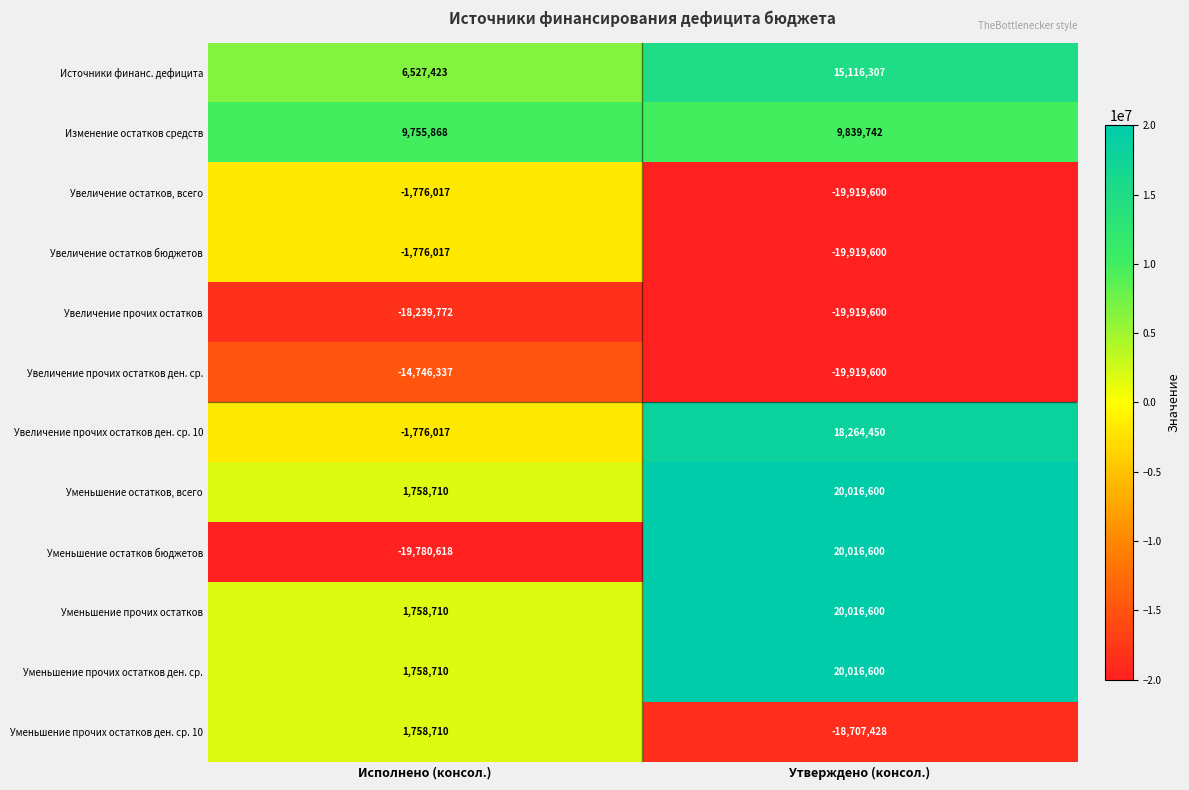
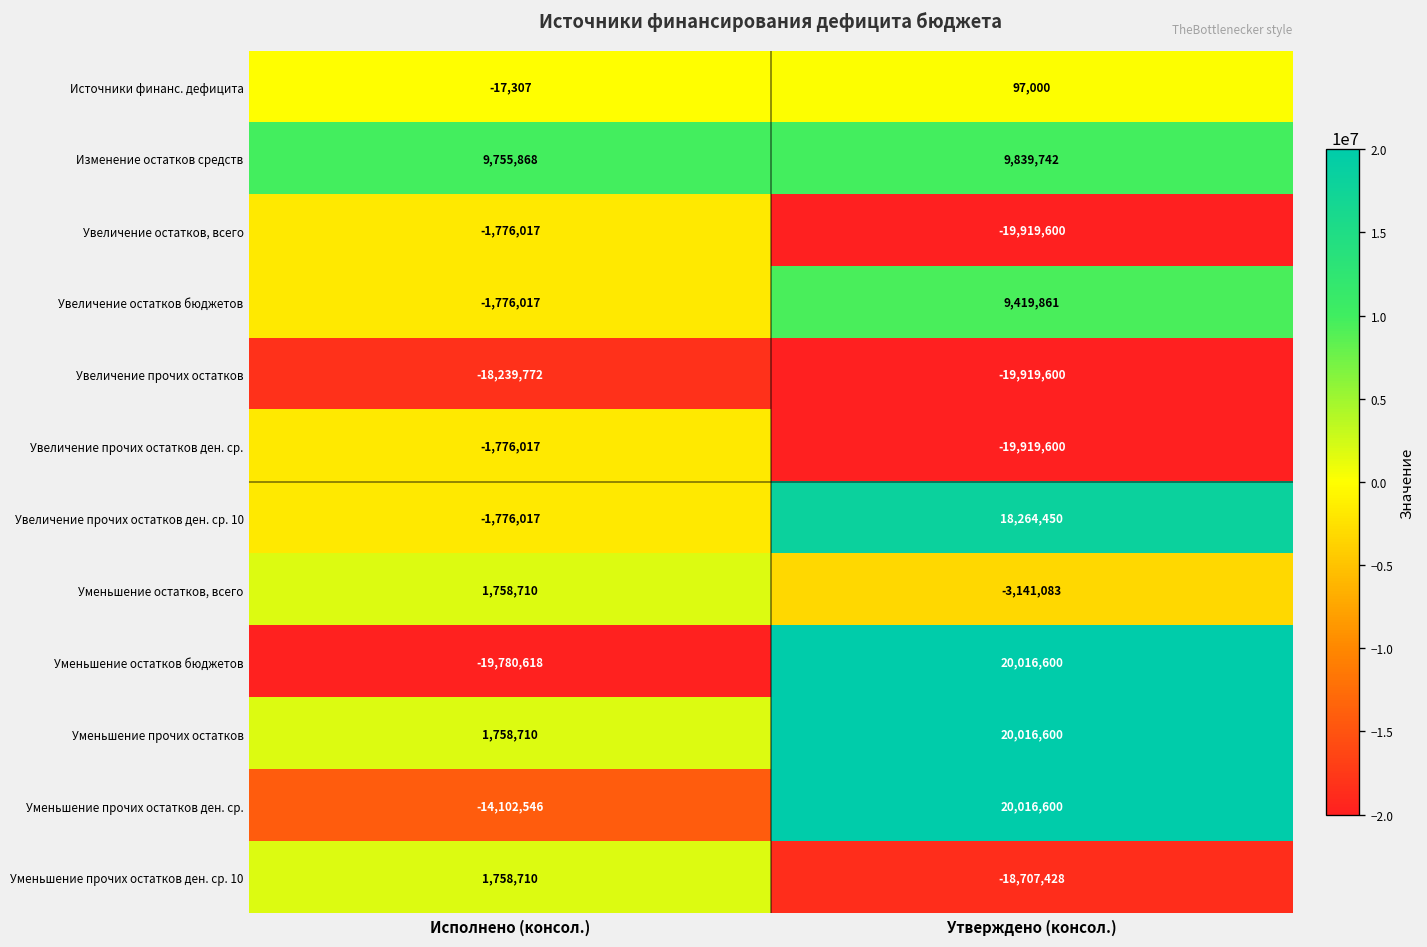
Источники финанс. дефицита, Исполнено (консол.): 6,527,423 -> -17,307
Источники финанс. дефицита, Утверждено (консол.): 15,116,307 -> 97,000
Увеличение остатков бюджетов, Утверждено (консол.): -19,919,600 -> 9,419,861
Увеличение прочих остатков ден. ср., Исполнено (консол.): -14,746,337 -> -1,776,017
Уменьшение остатков, всего, Утверждено (консол.): 20,016,600 -> -3,141,083
Уменьшение прочих остатков ден. ср., Исполнено (консол.): 1,758,710 -> -14,102,546
